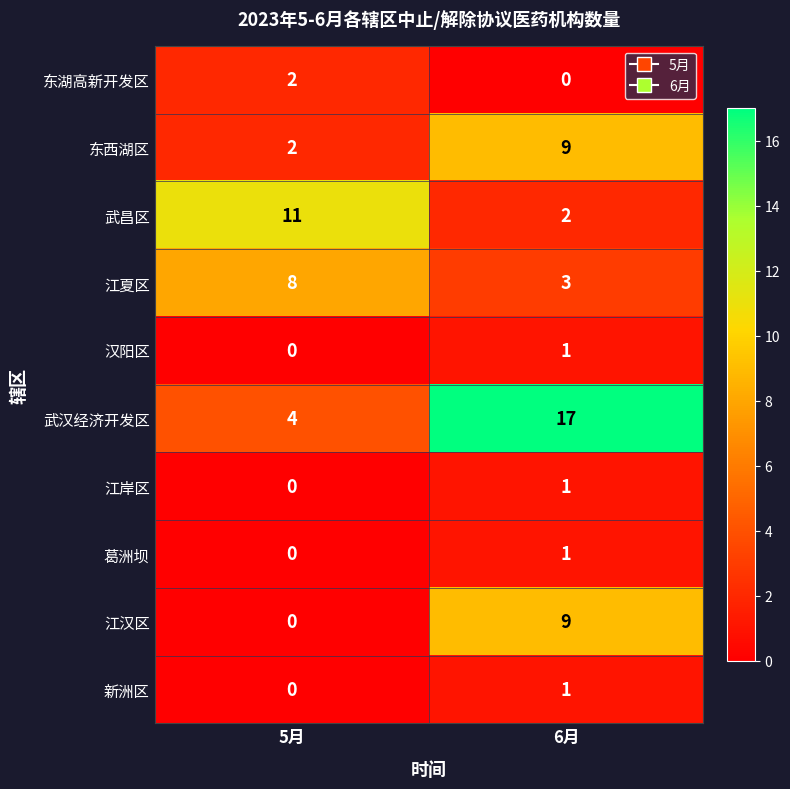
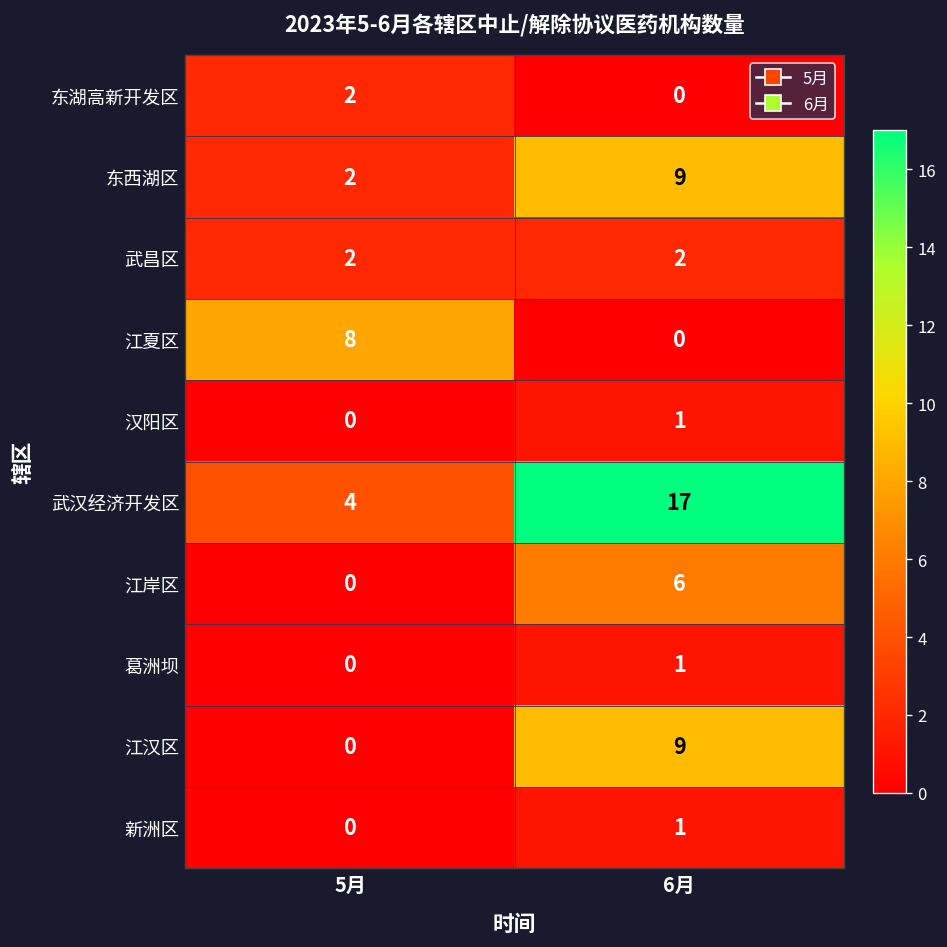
武昌区, 5月: 11 -> 2
江夏区, 6月: 3 -> 0
江岸区, 6月: 1 -> 6
